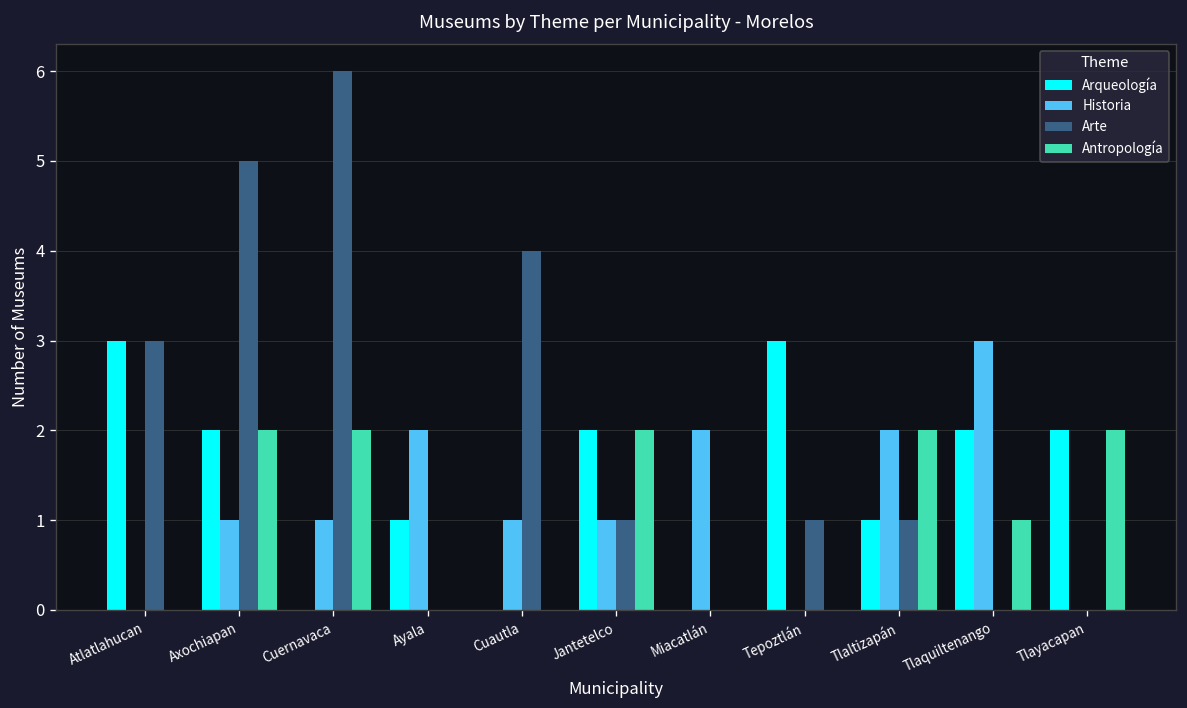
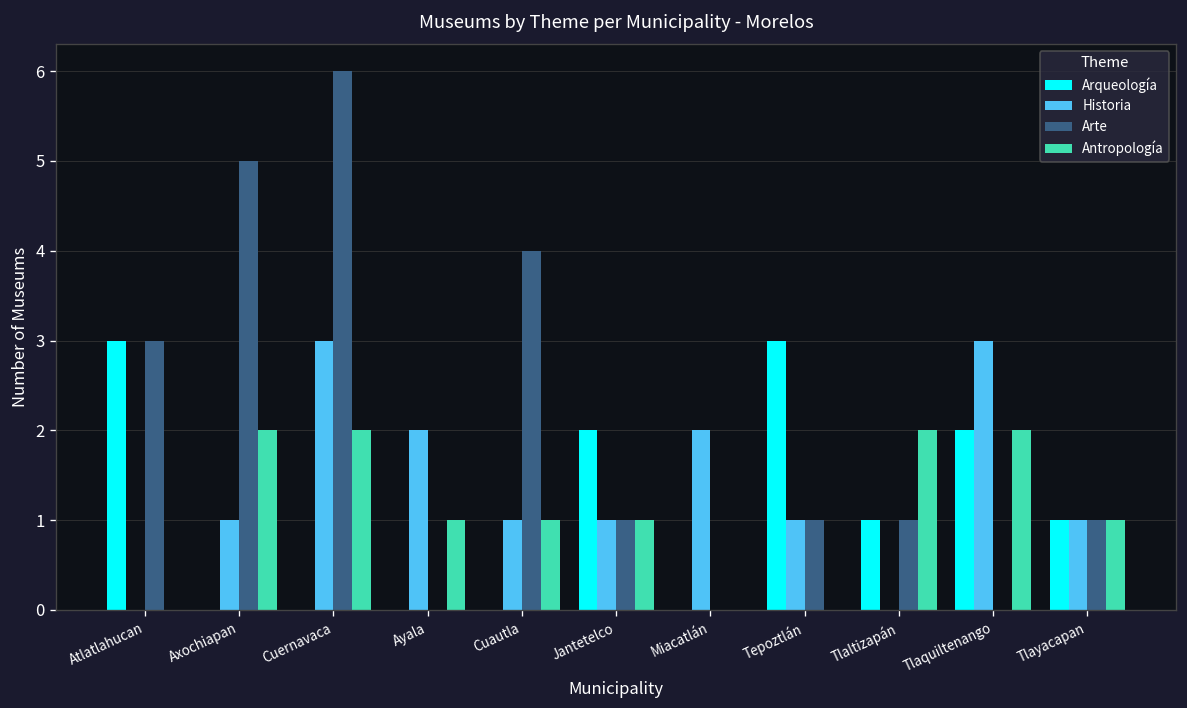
Arqueología, Axochiapan: 2 -> 0
Historia, Cuernavaca: 1 -> 3
Arqueología, Ayala: 1 -> 0
Antropología, Ayala: 0 -> 1
Antropología, Cuautla: 0 -> 1
Antropología, Jantetelco: 2 -> 1
Historia, Tepoztlán: 0 -> 1
Historia, Tlaltizapán: 2 -> 0
Antropología, Tlaquiltenango: 1 -> 2
Arqueología, Tlayacapan: 2 -> 1
Historia, Tlayacapan: 0 -> 1
Arte, Tlayacapan: 0 -> 1
Antropología, Tlayacapan: 2 -> 1
